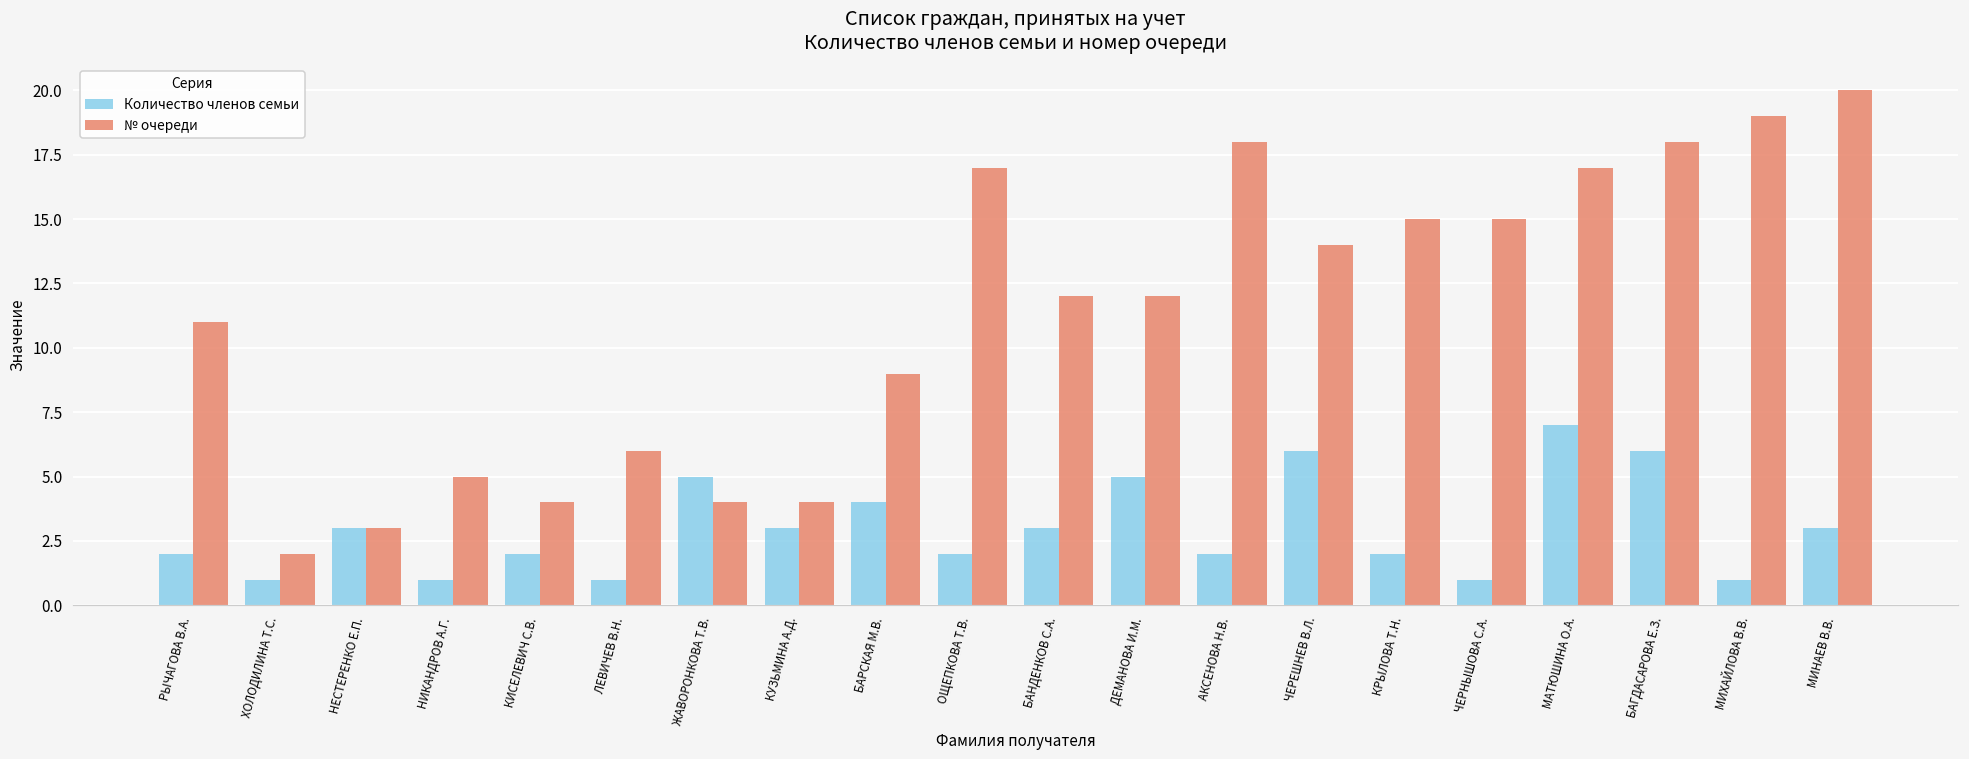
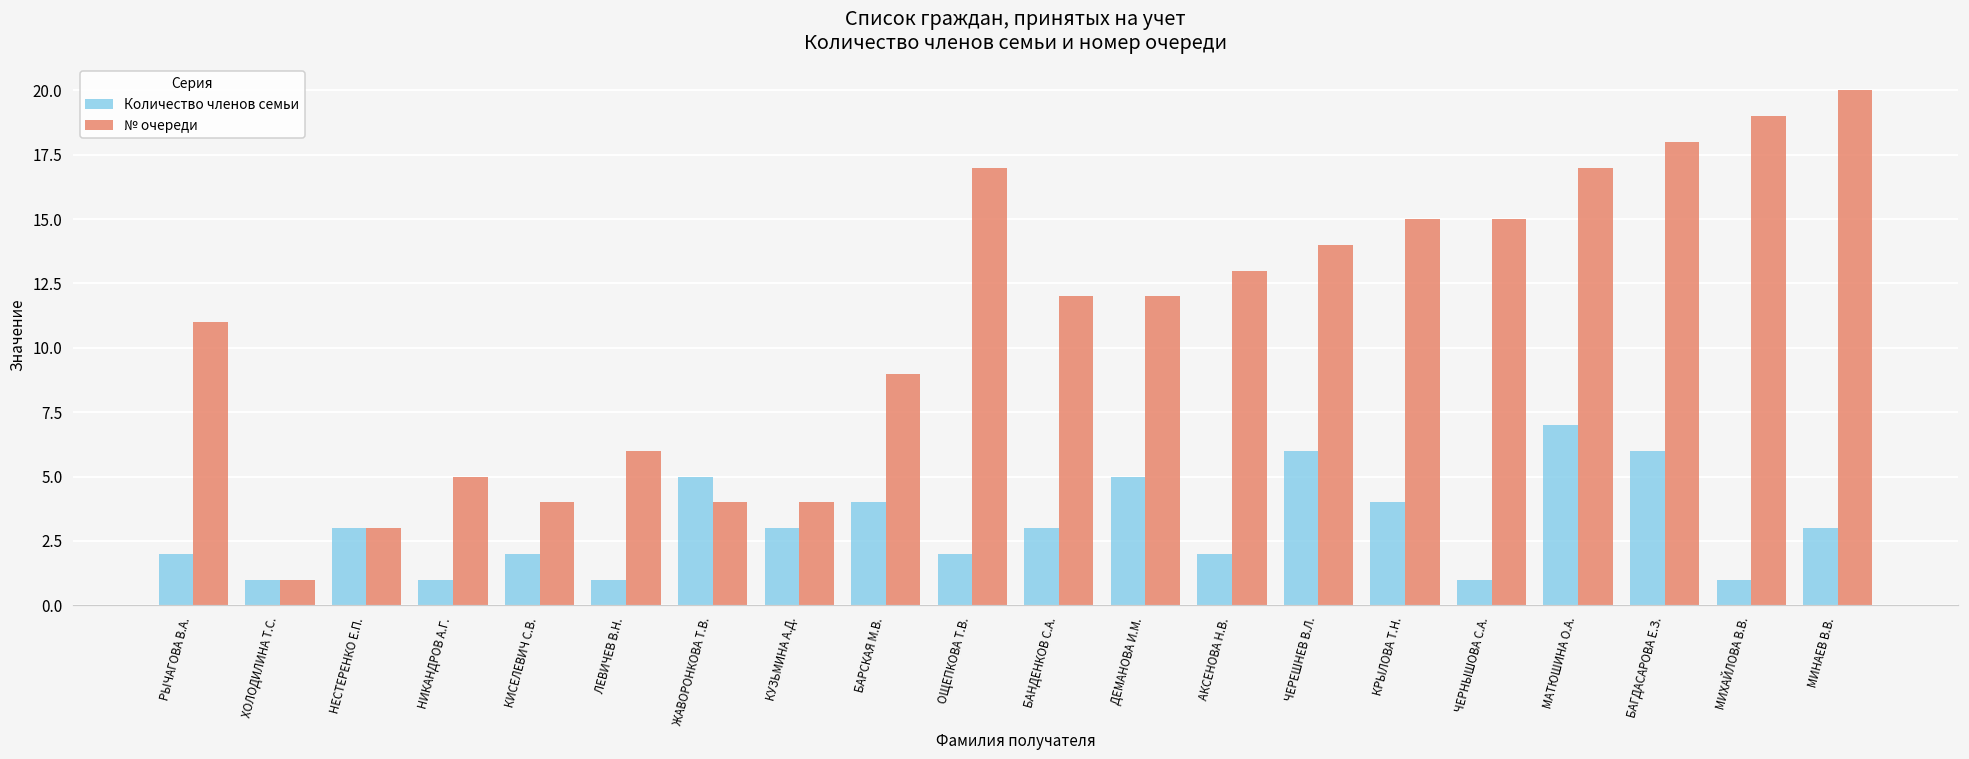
№ очереди, ХОЛОДИЛИНА Т.С.: 2 -> 1
№ очереди, АКСЕНОВА Н.В.: 18 -> 13
Количество членов семьи, КРЫЛОВА Т.Н.: 2 -> 4
